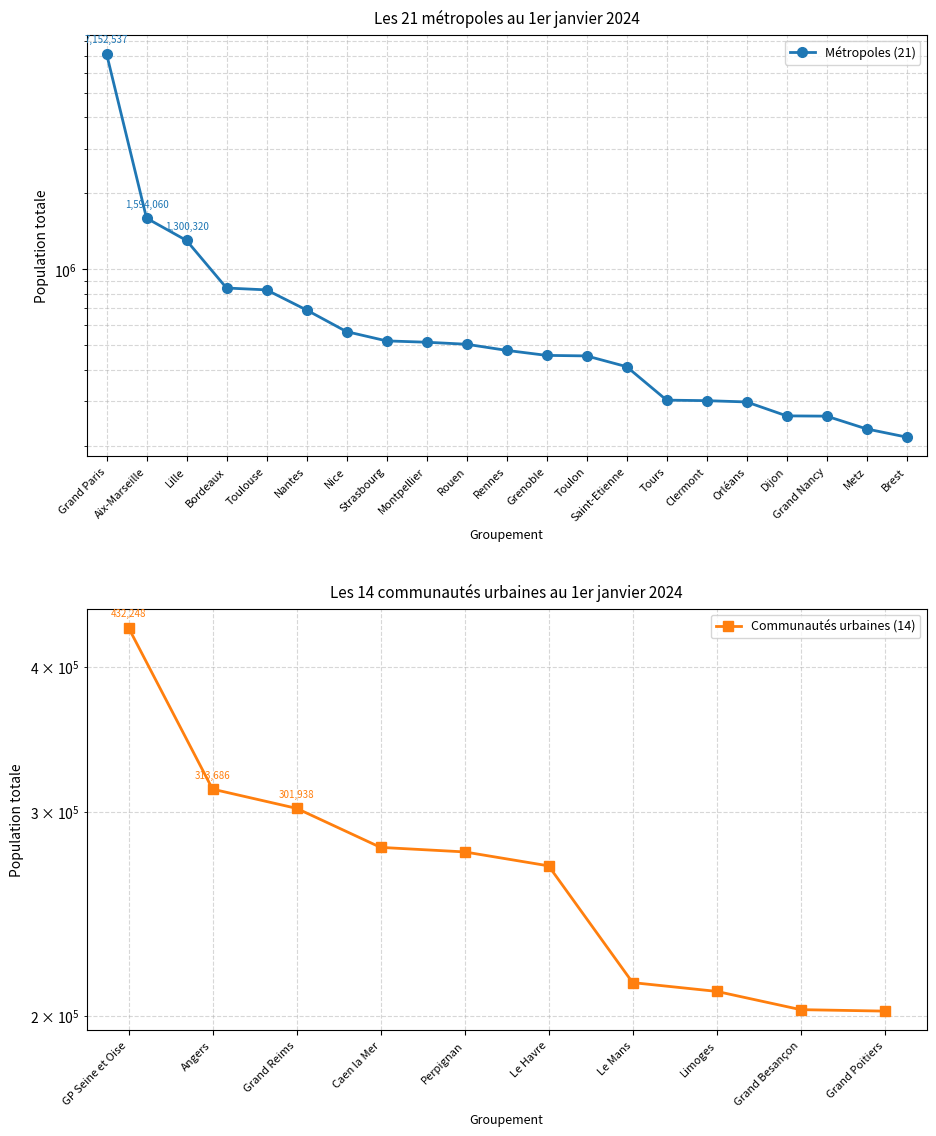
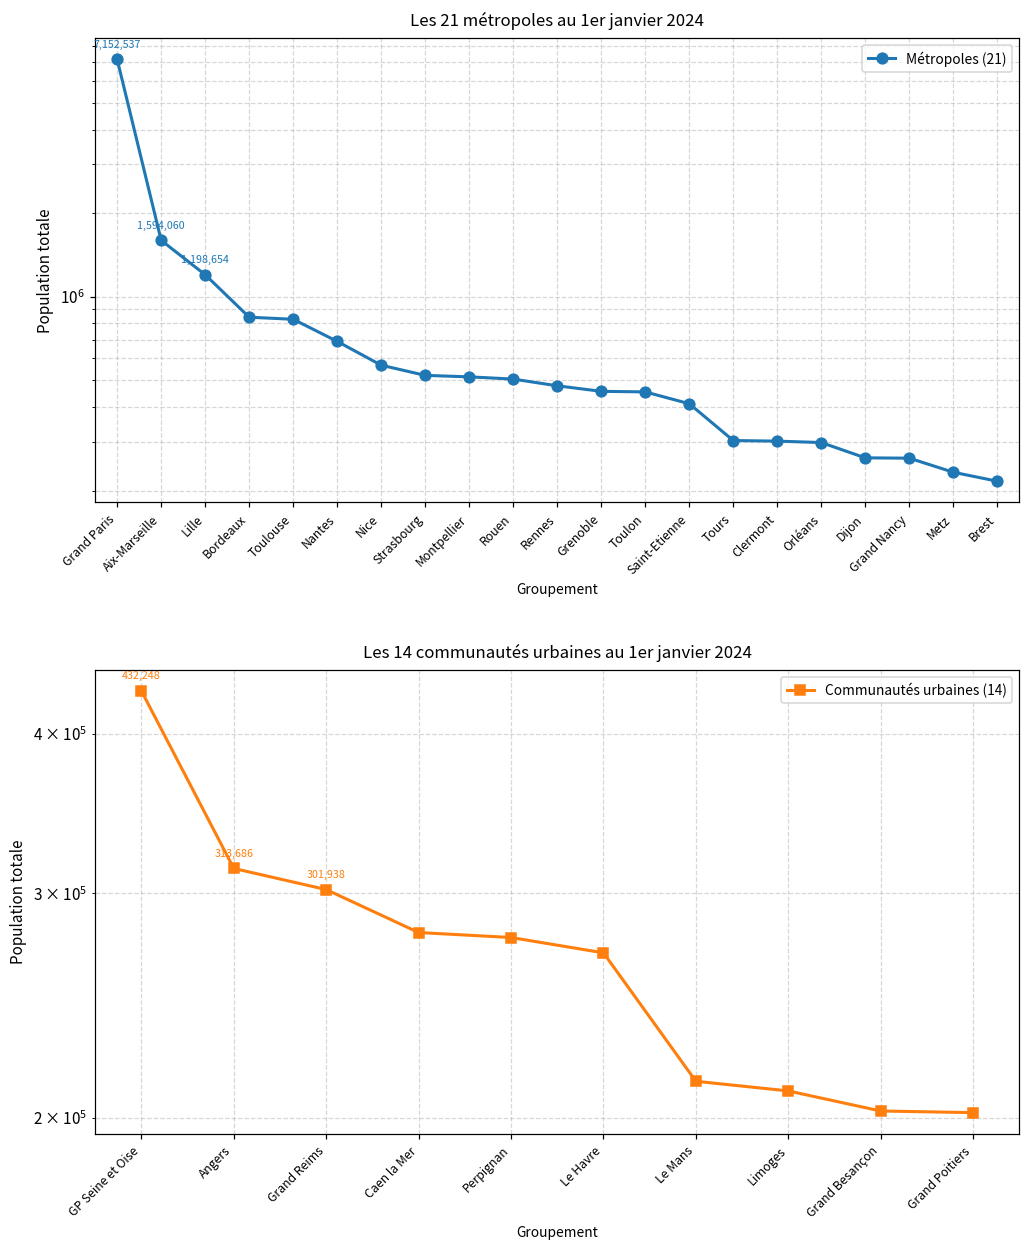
Les 21 métropoles au 1er janvier 2024, Lille: 1,300,320 -> 1,198,654
